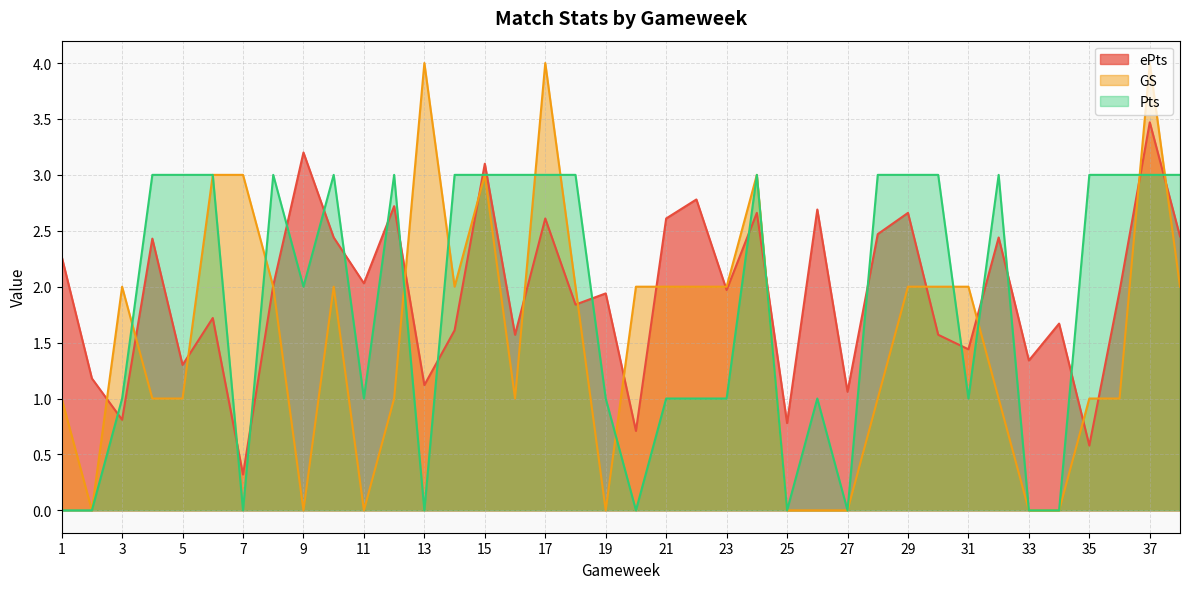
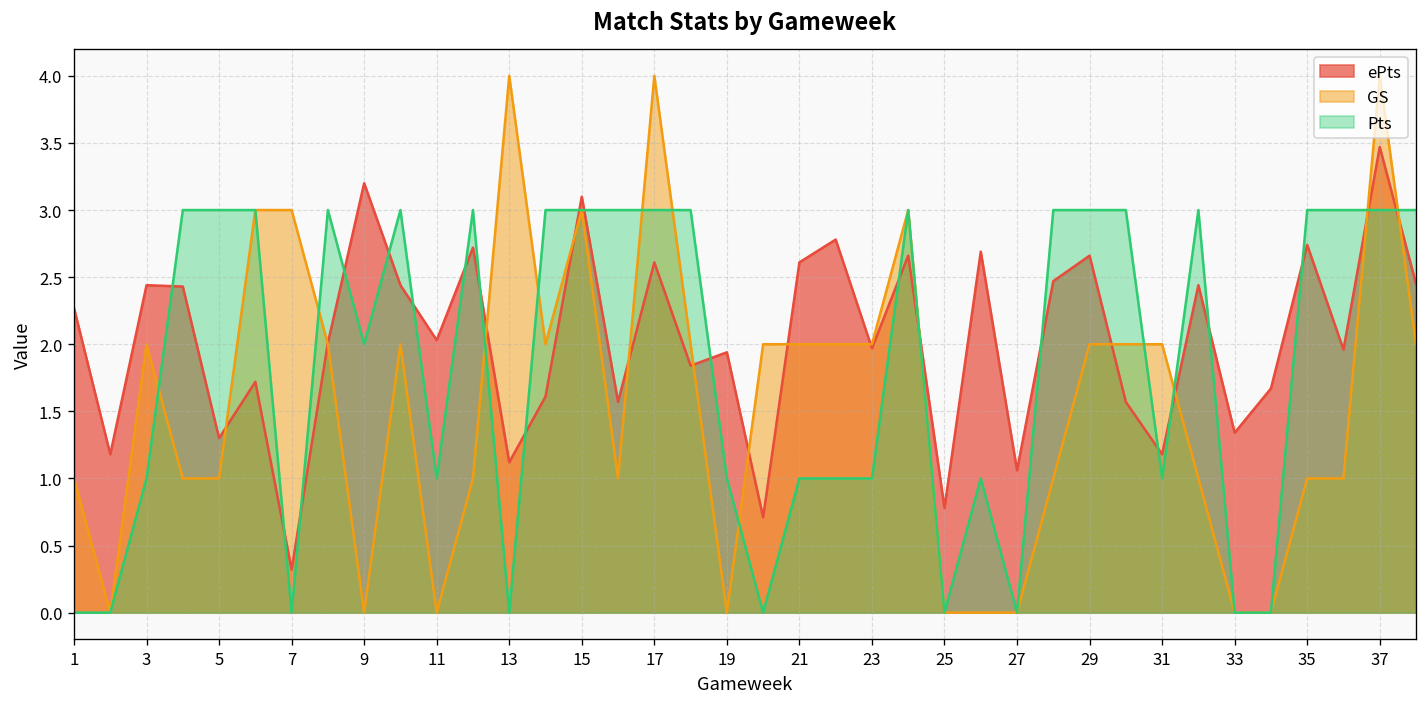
ePts, 3: 0.81 -> 2.44
ePts, 31: 1.44 -> 1.18
ePts, 35: 0.58 -> 2.74
